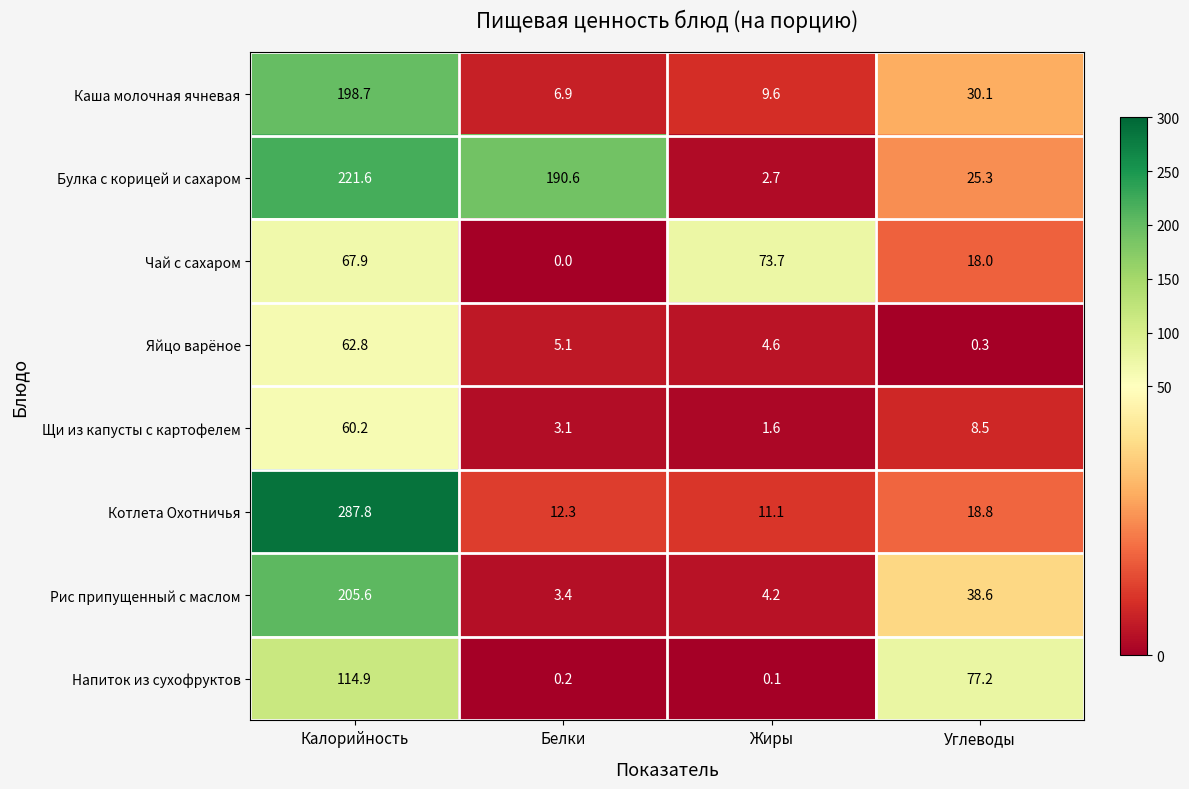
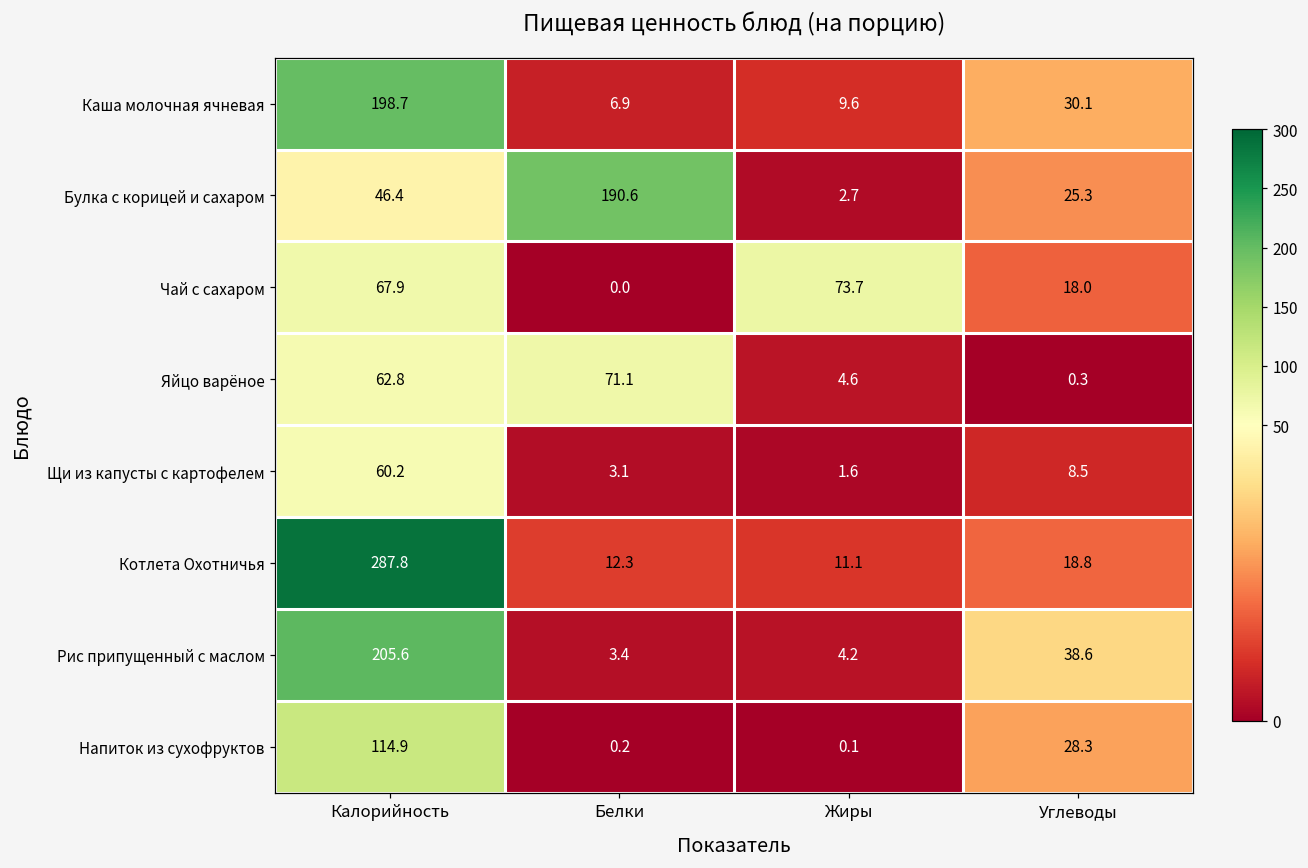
Булка с корицей и сахаром, Калорийность: 221.6 -> 46.4
Яйцо варёное, Белки: 5.1 -> 71.1
Напиток из сухофруктов, Углеводы: 77.2 -> 28.3
